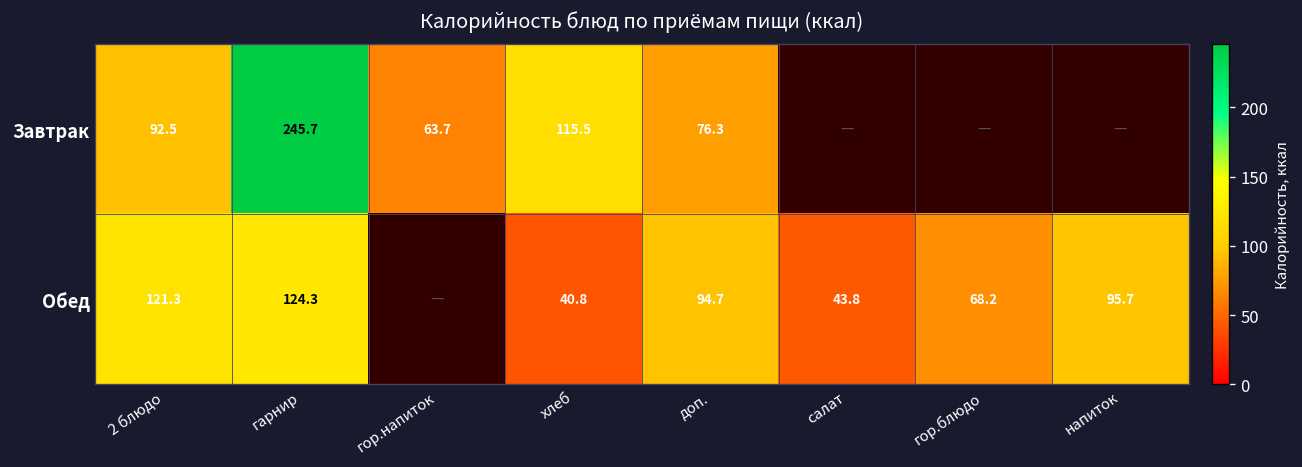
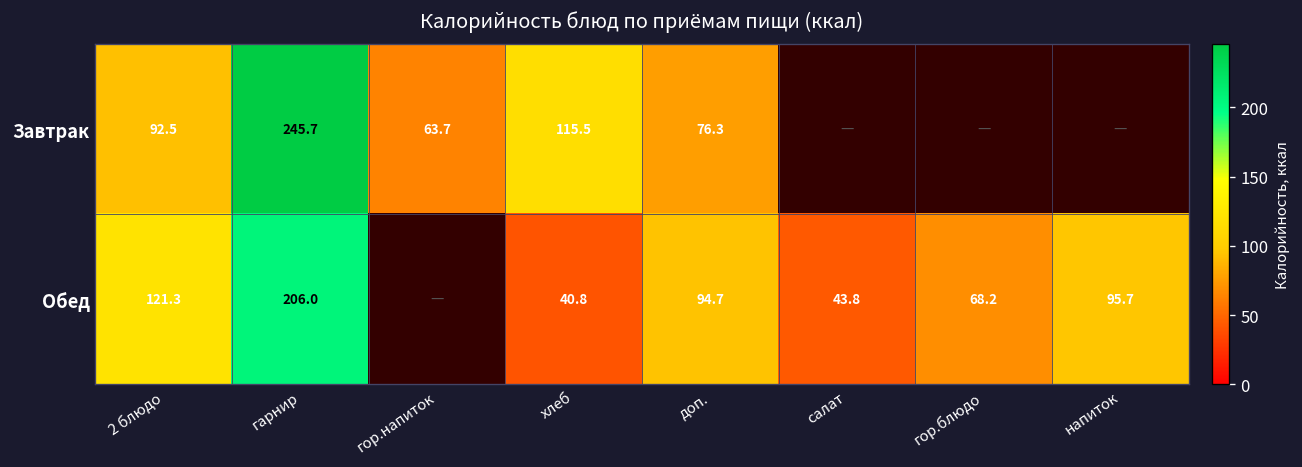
Обед, гарнир: 124.3 -> 206.0
